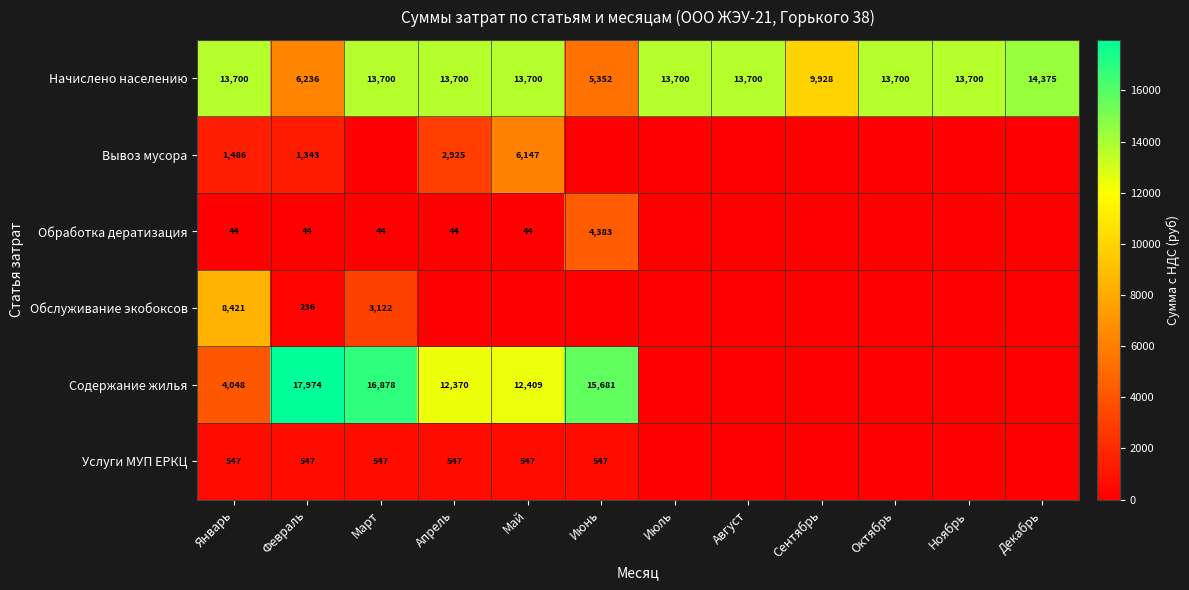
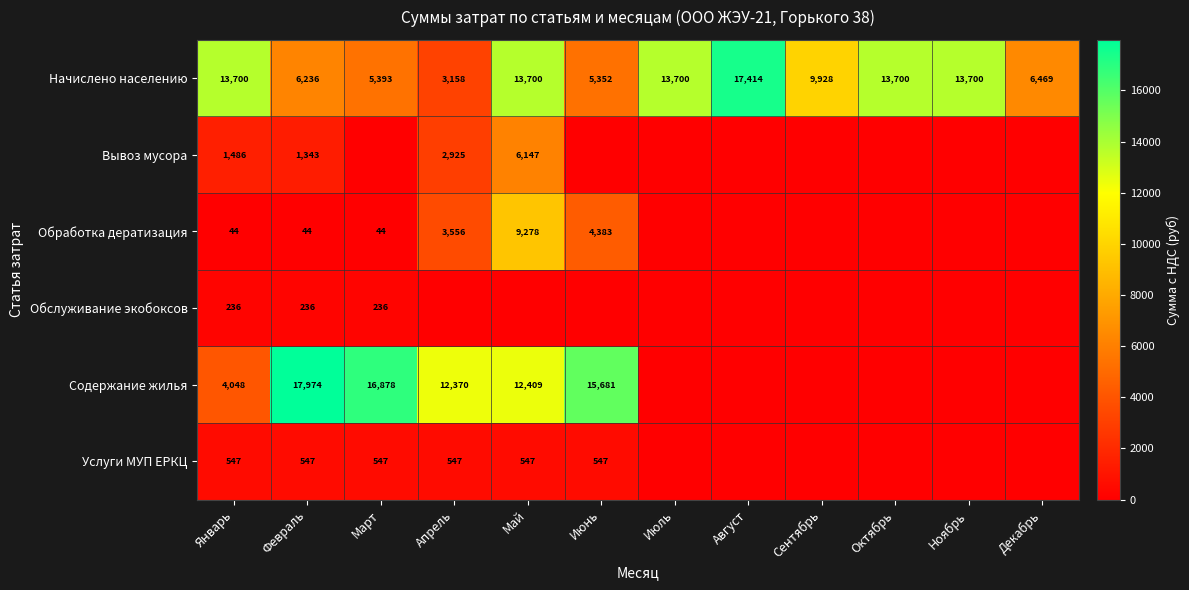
Начислено населению, Март: 13,700 -> 5,393
Начислено населению, Апрель: 13,700 -> 3,158
Начислено населению, Август: 13,700 -> 17,414
Начислено населению, Декабрь: 14,375 -> 6,469
Обработка дератизация, Апрель: 44 -> 3,556
Обработка дератизация, Май: 44 -> 9,278
Обслуживание экобоксов, Январь: 8,421 -> 236
Обслуживание экобоксов, Март: 3,122 -> 236
